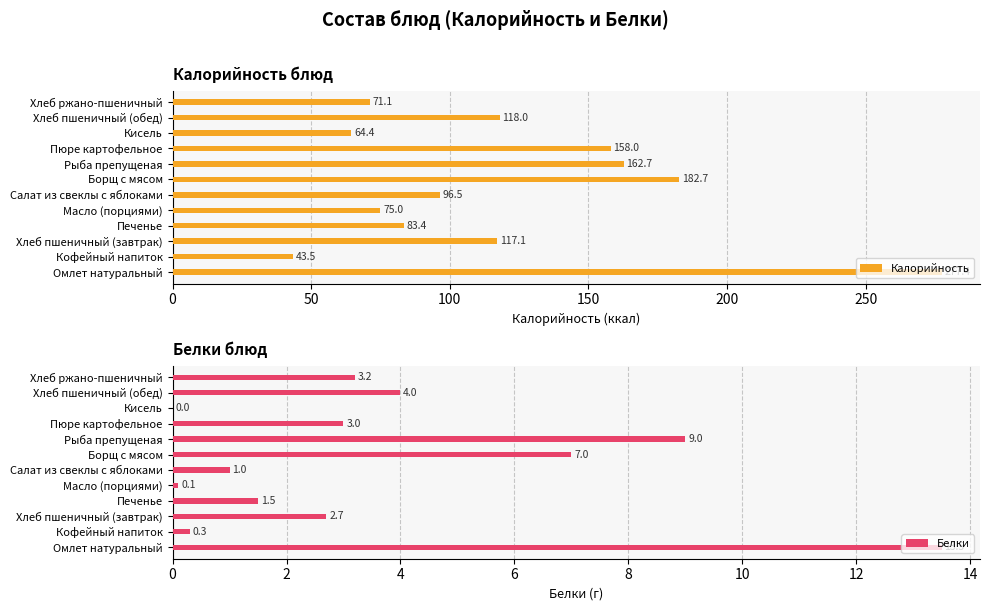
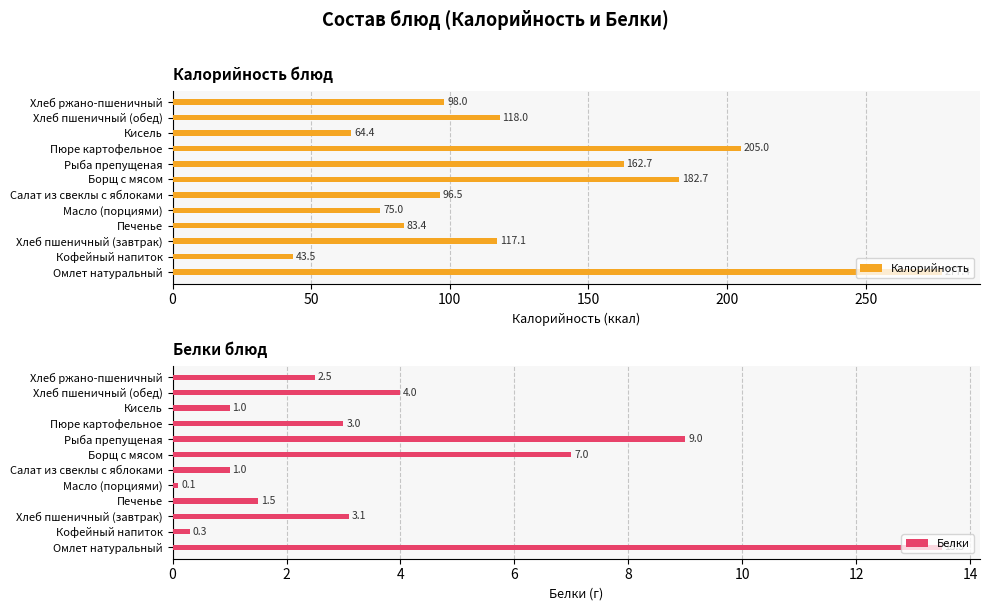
Калорийность блюд, Хлеб ржано-пшеничный: 71.1 -> 98.0
Калорийность блюд, Пюре картофельное: 158.0 -> 205.0
Белки блюд, Хлеб ржано-пшеничный: 3.2 -> 2.5
Белки блюд, Кисель: 0.0 -> 1.0
Белки блюд, Хлеб пшеничный (завтрак): 2.7 -> 3.1
